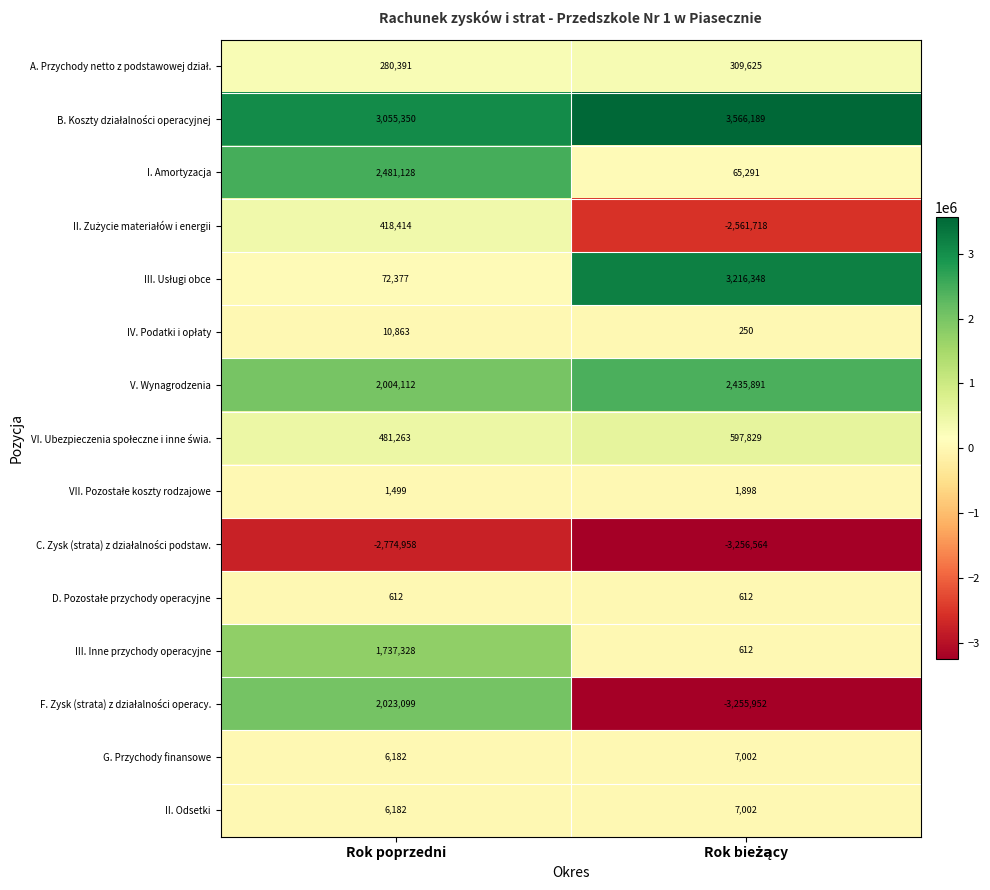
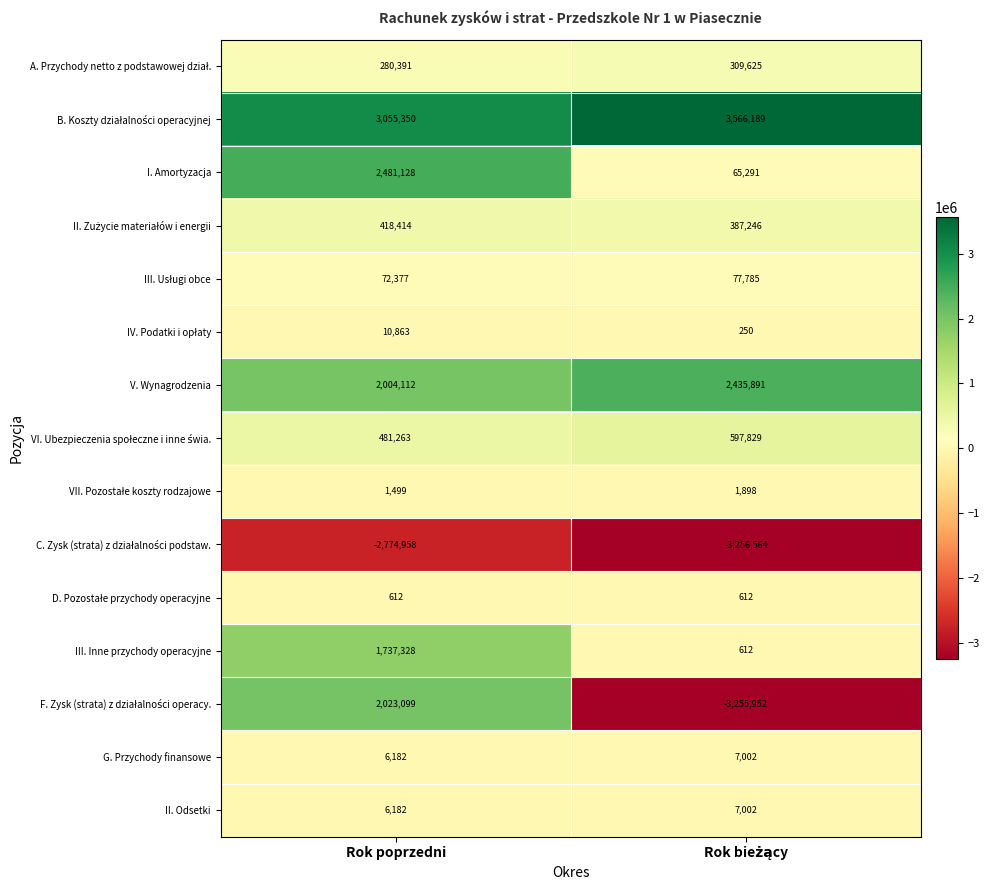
II. Zużycie materiałów i energii, Rok bieżący: -2,561,718 -> 387,246
III. Usługi obce, Rok bieżący: 3,216,348 -> 77,785
